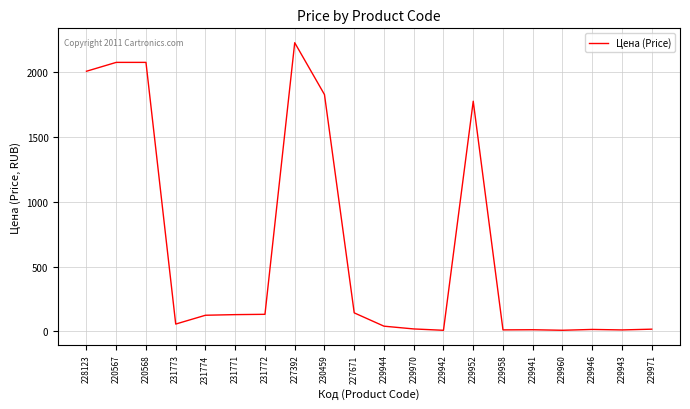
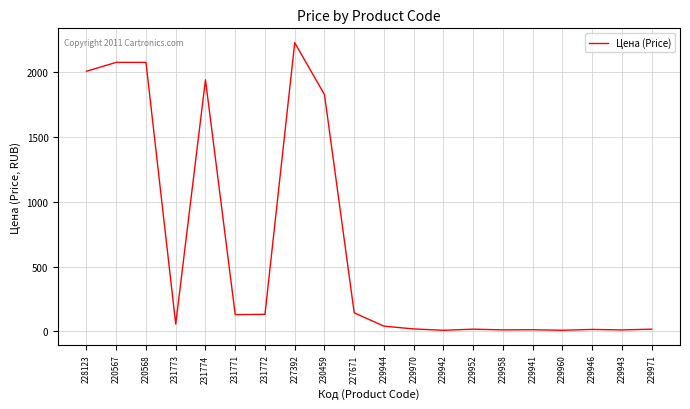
231774: 120 -> 1940
229952: 1780 -> 20
